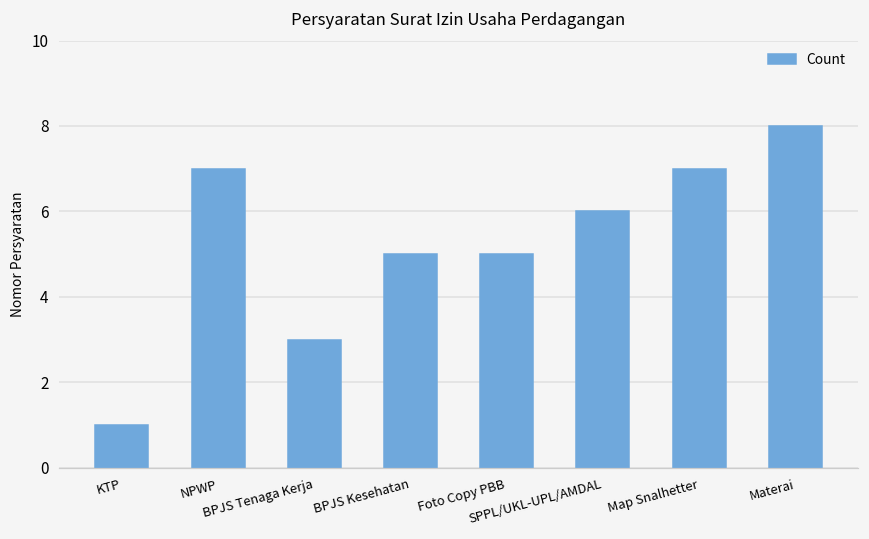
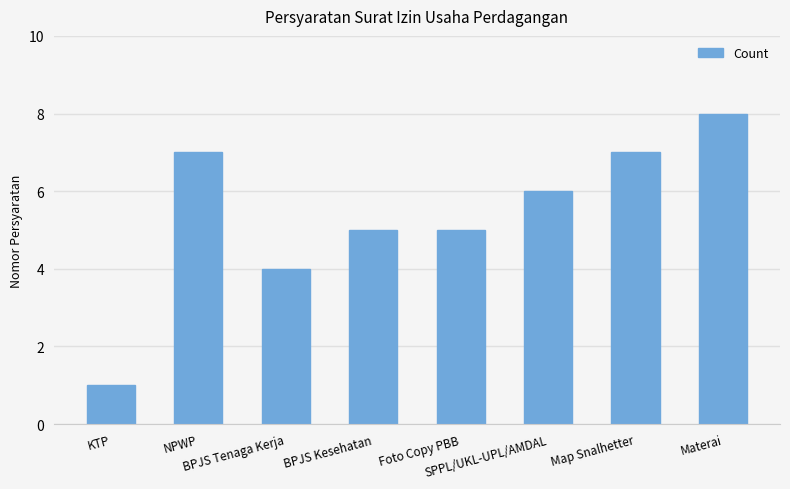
BPJS Tenaga Kerja: 3 -> 4
